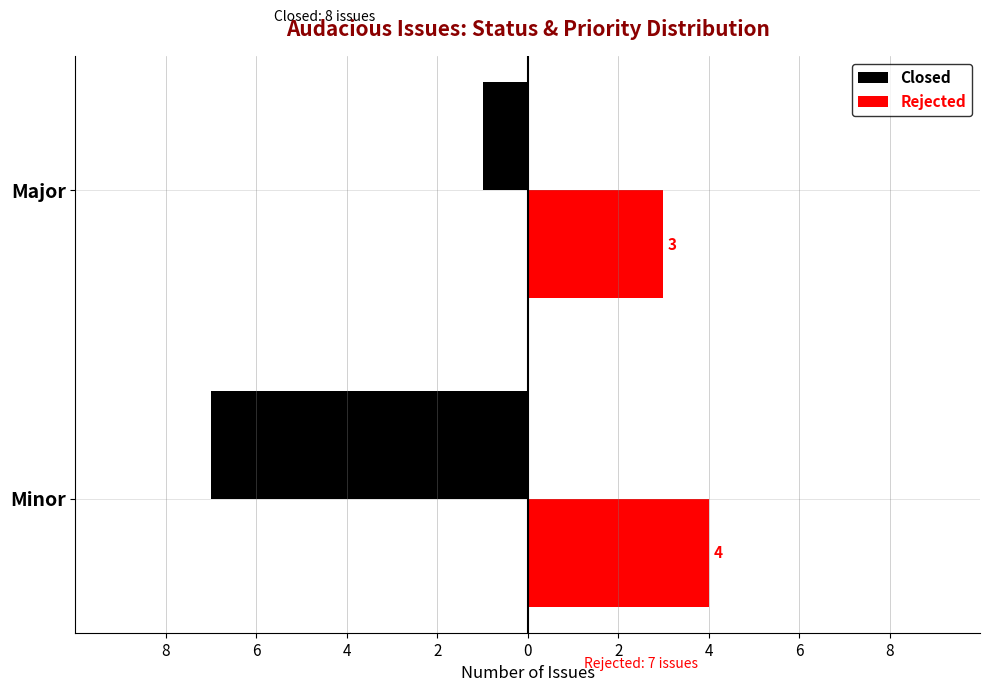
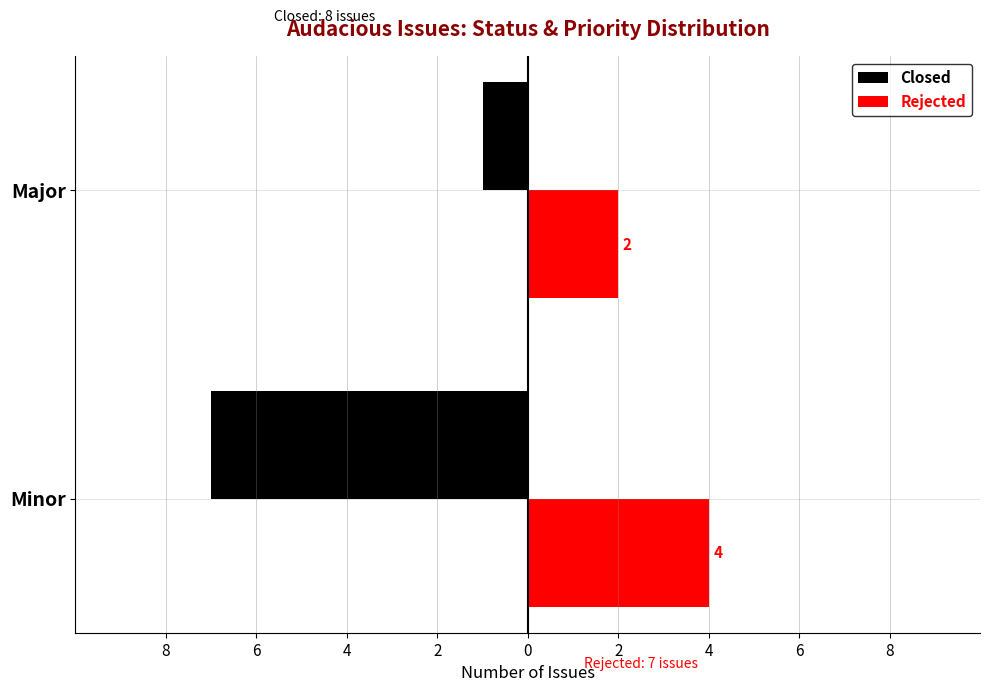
Rejected, Major: 3 -> 2
